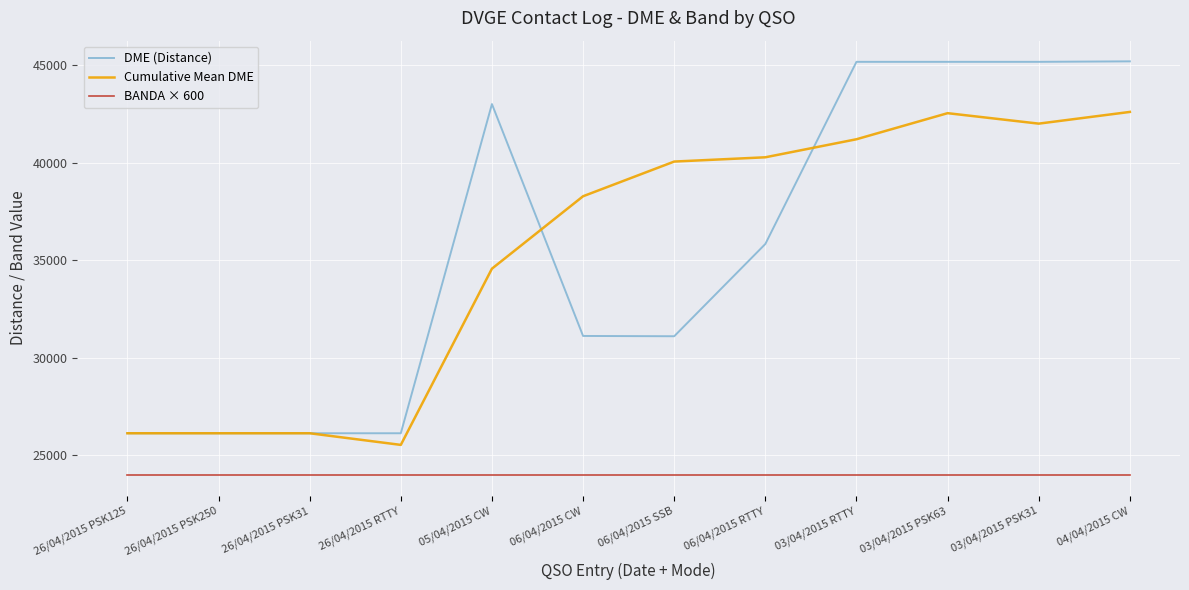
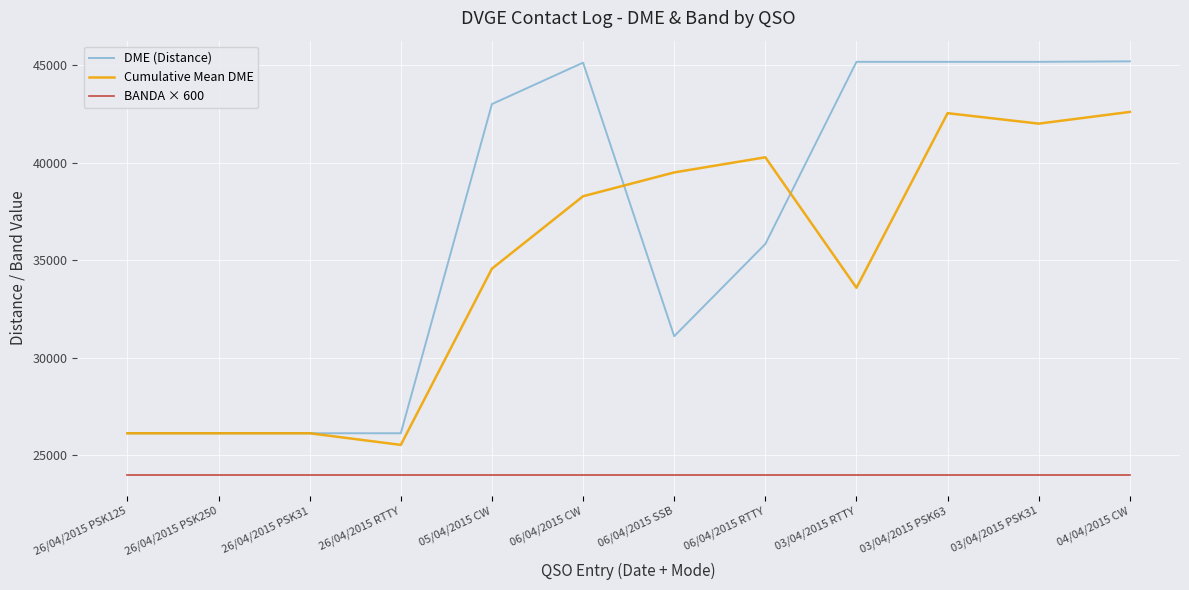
DME (Distance), 06/04/2015 CW: 31100 -> 45100
Cumulative Mean DME, 06/04/2015 SSB: 40100 -> 39500
Cumulative Mean DME, 03/04/2015 RTTY: 41200 -> 33600
